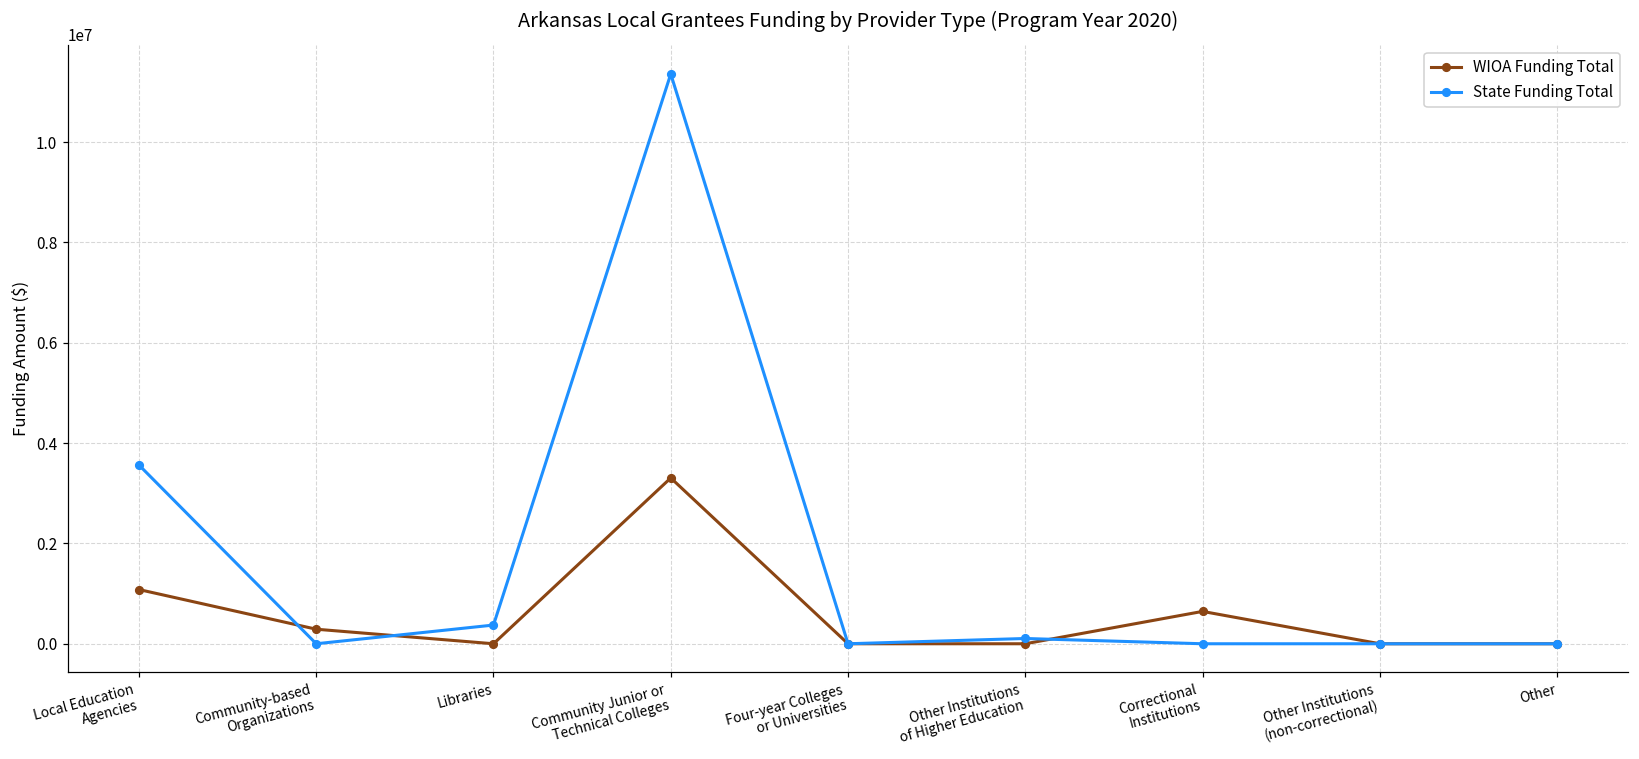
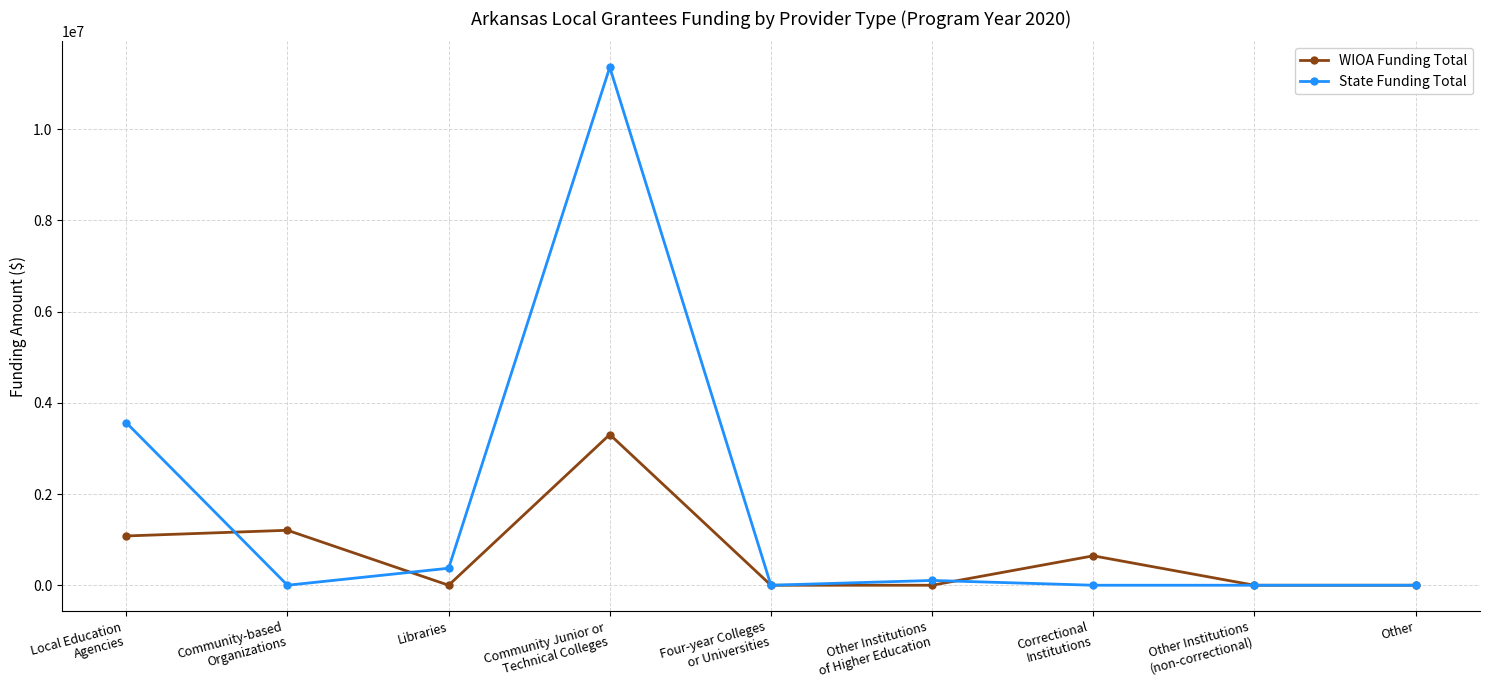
WIOA Funding Total, Community-based Organizations: 300000 -> 1200000
